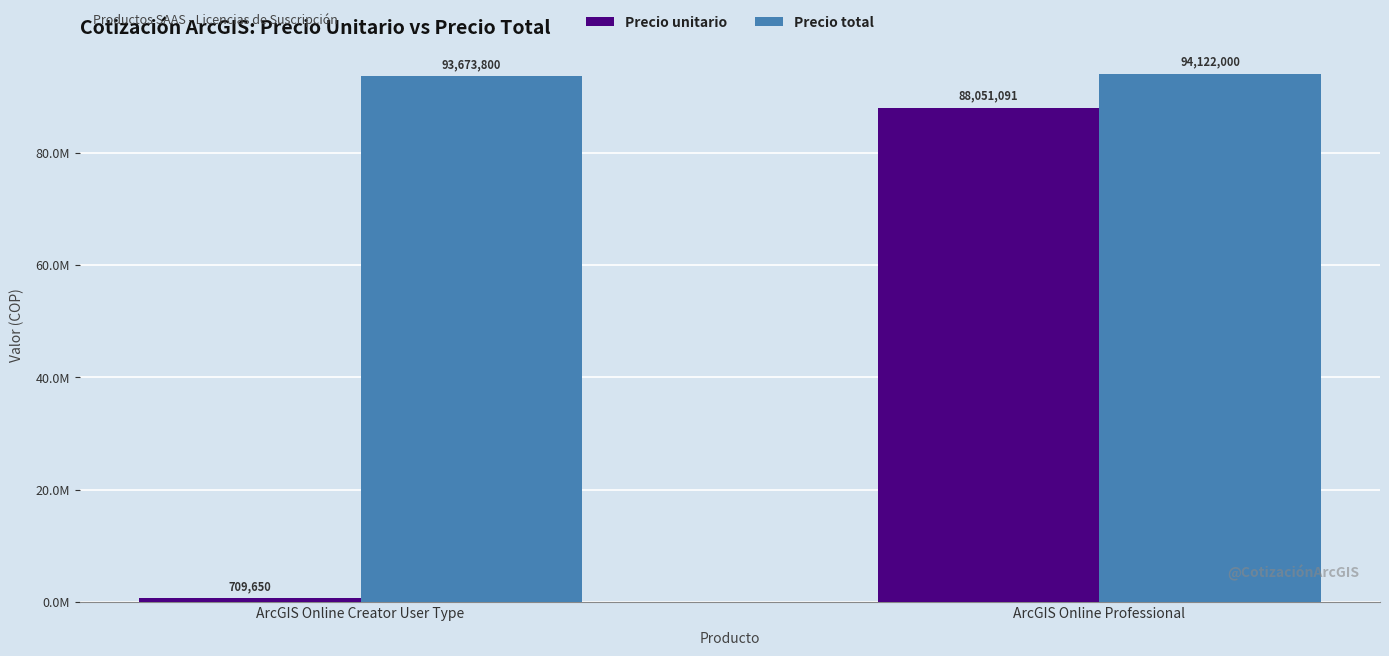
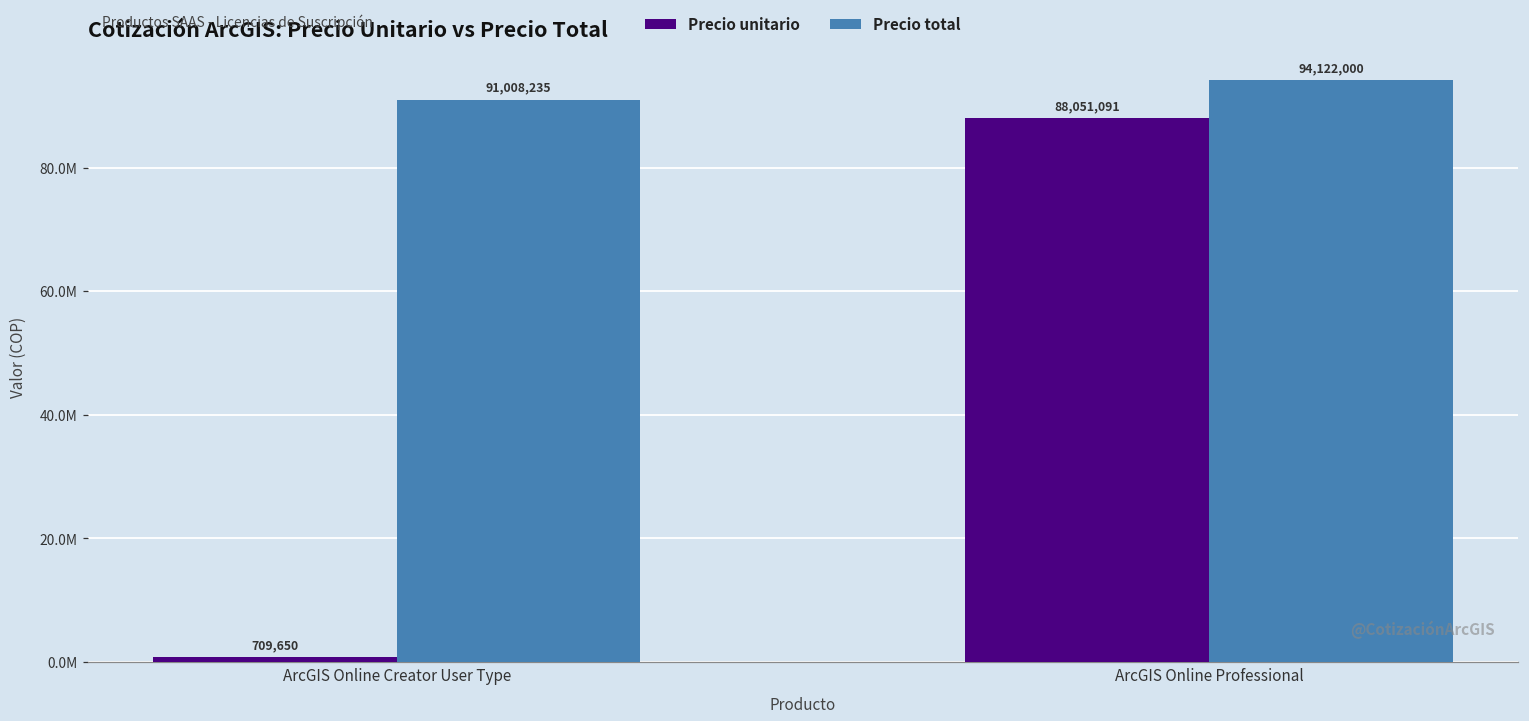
Precio total, ArcGIS Online Creator User Type: 93,673,800 -> 91,008,235
